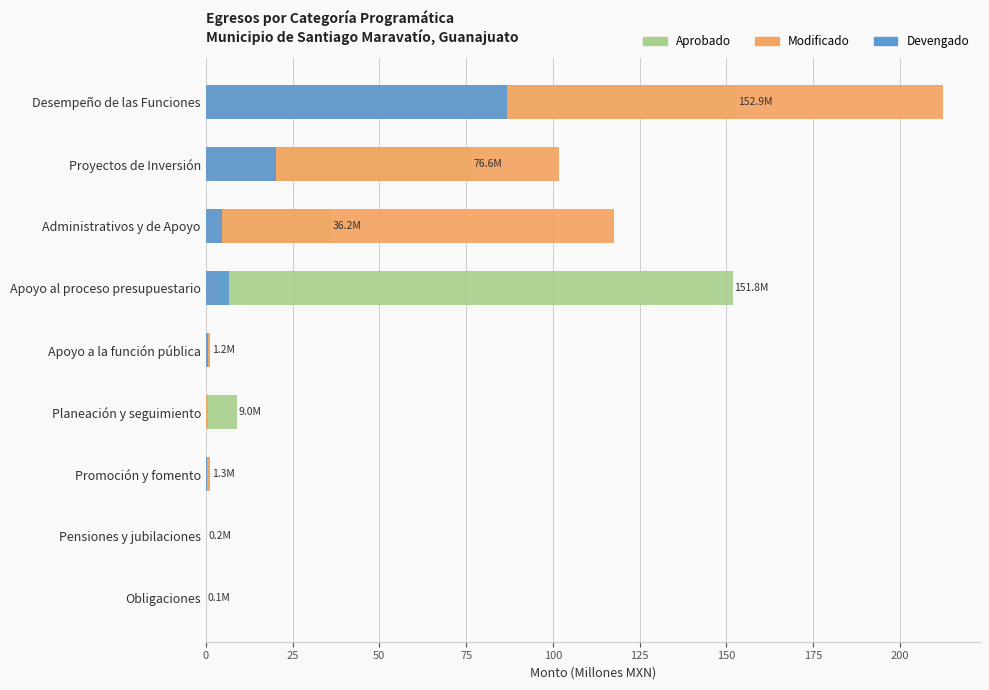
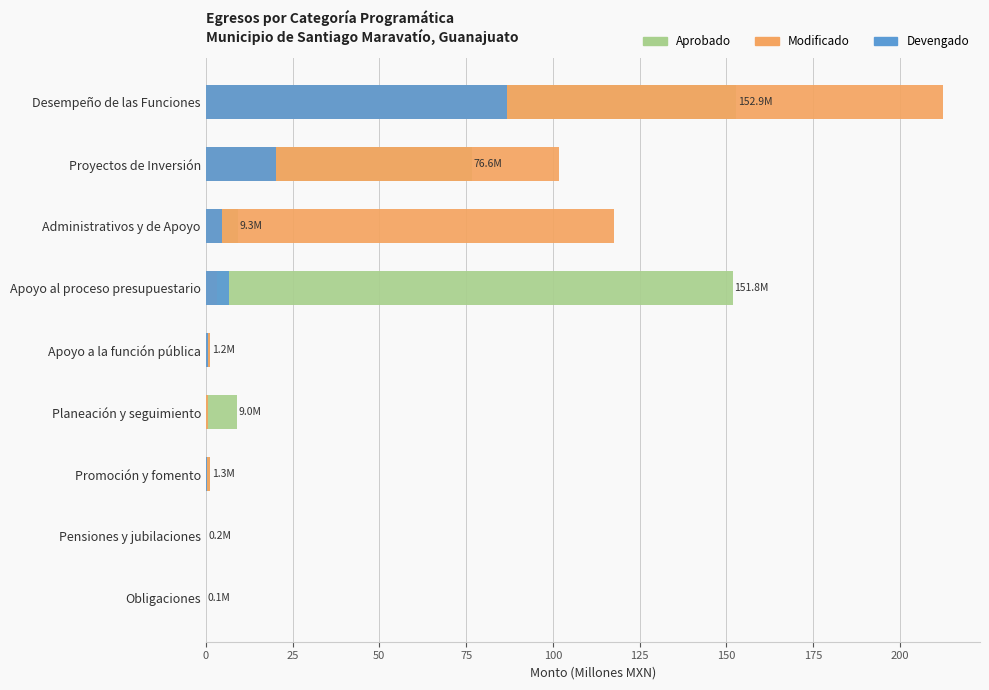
Aprobado, Administrativos y de Apoyo: 36.2M -> 9.3M
